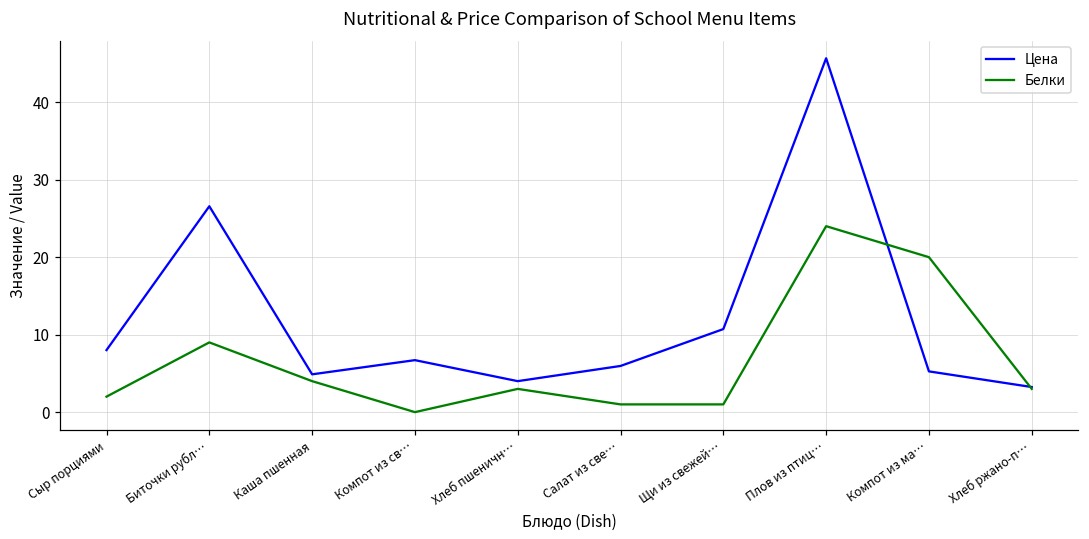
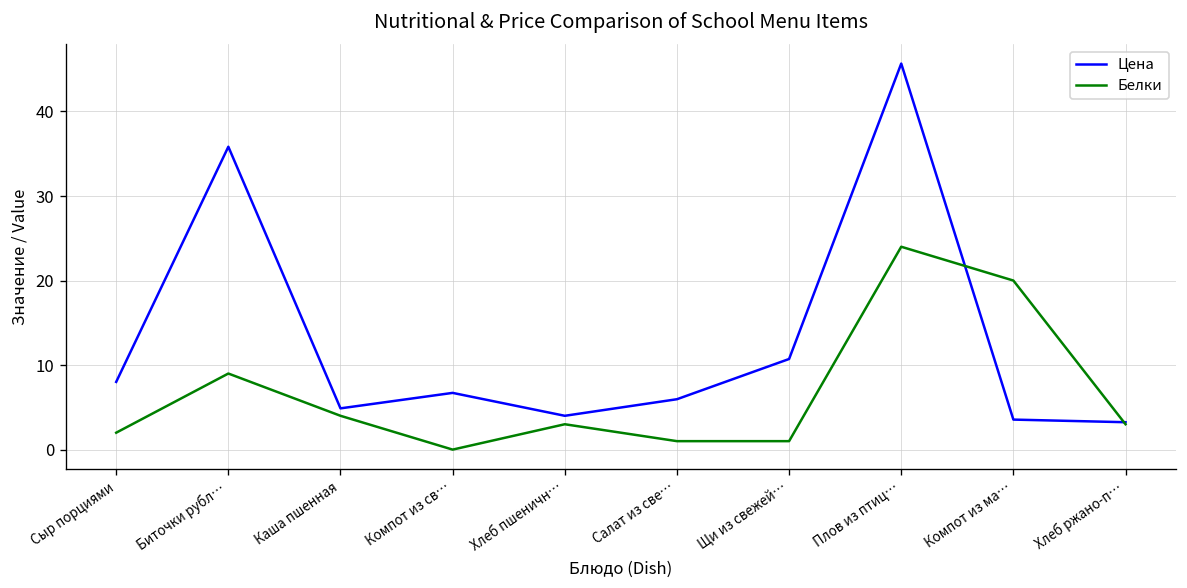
Цена, Биточки рубл…: 27 -> 36
Цена, Компот из ма…: 5 -> 4
